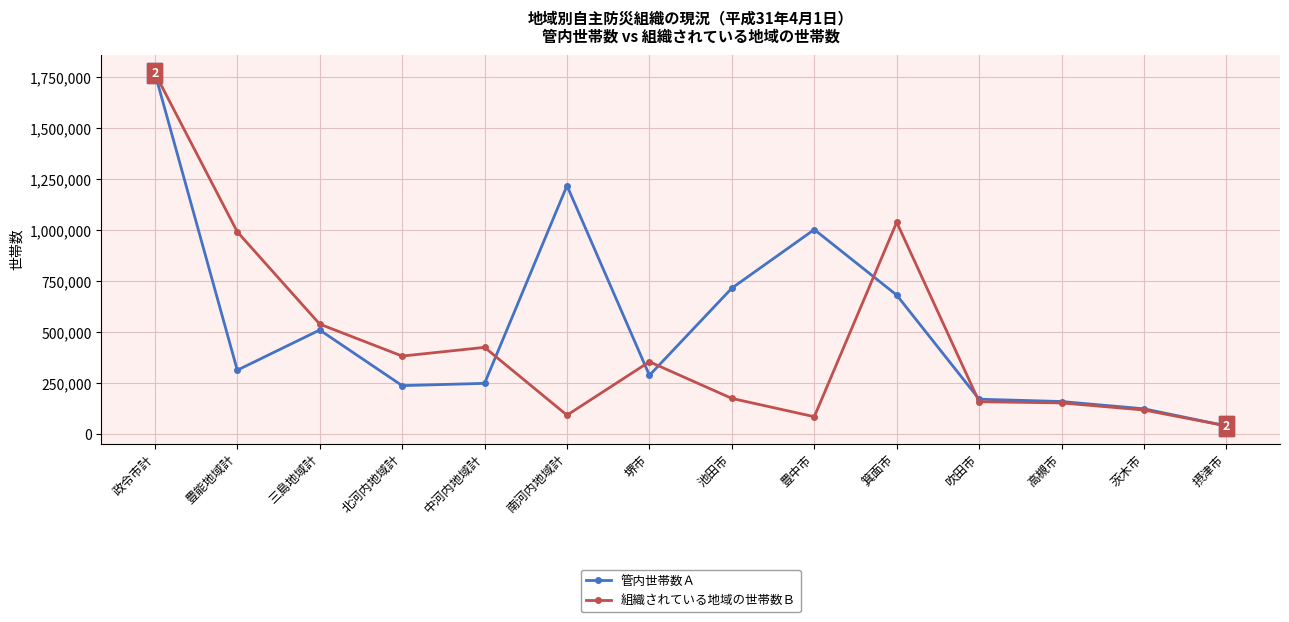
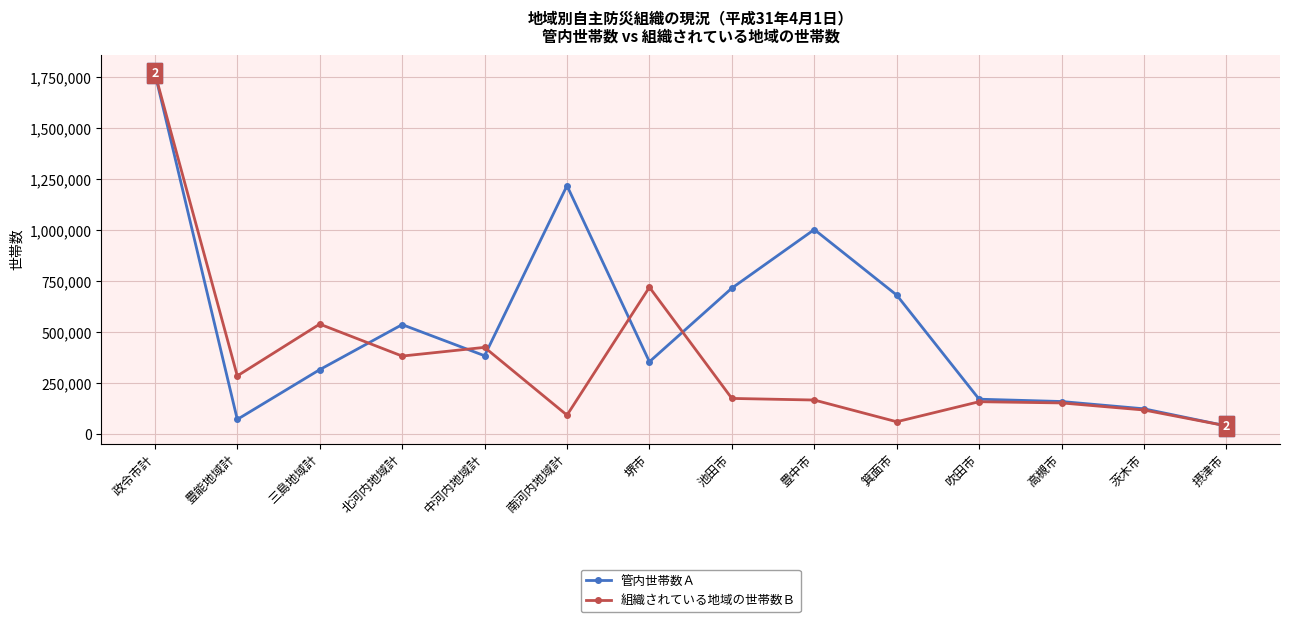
管内世帯数Ａ, 豊能地域計: 310,000 -> 70,000
組織されている地域の世帯数Ｂ, 豊能地域計: 990,000 -> 290,000
管内世帯数Ａ, 三島地域計: 510,000 -> 320,000
管内世帯数Ａ, 北河内地域計: 240,000 -> 540,000
管内世帯数Ａ, 中河内地域計: 250,000 -> 390,000
管内世帯数Ａ, 堺市: 290,000 -> 360,000
組織されている地域の世帯数Ｂ, 堺市: 360,000 -> 720,000
組織されている地域の世帯数Ｂ, 豊中市: 90,000 -> 170,000
組織されている地域の世帯数Ｂ, 箕面市: 1,040,000 -> 60,000
